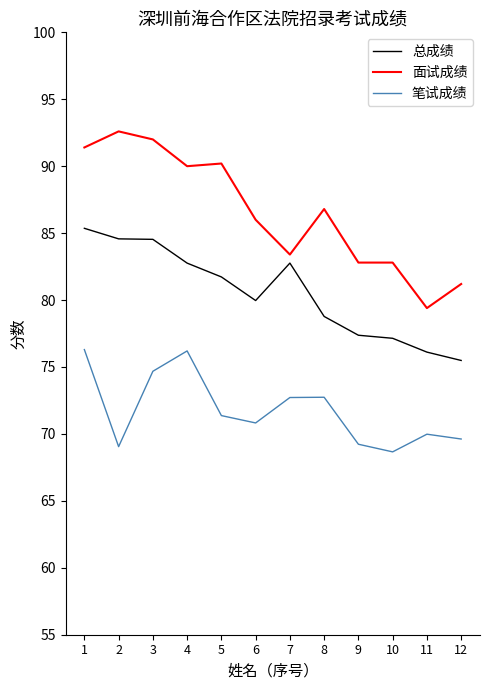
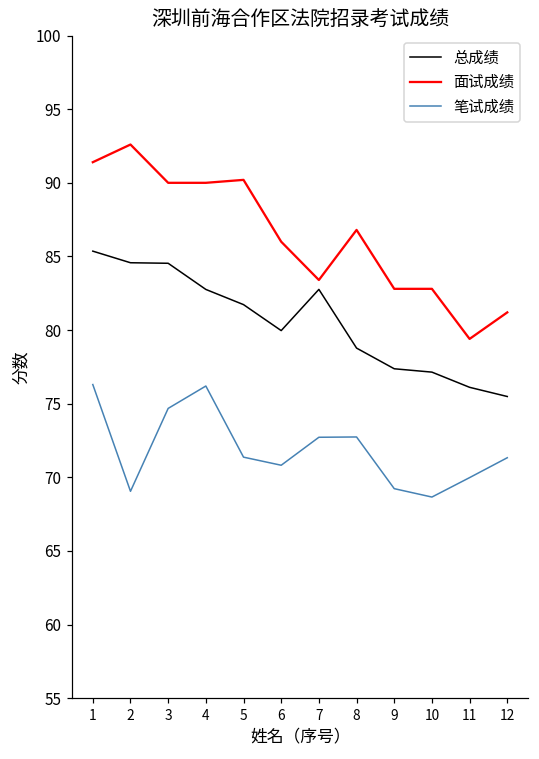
面试成绩, 3: 92 -> 90
笔试成绩, 12: 69.6 -> 71.3
